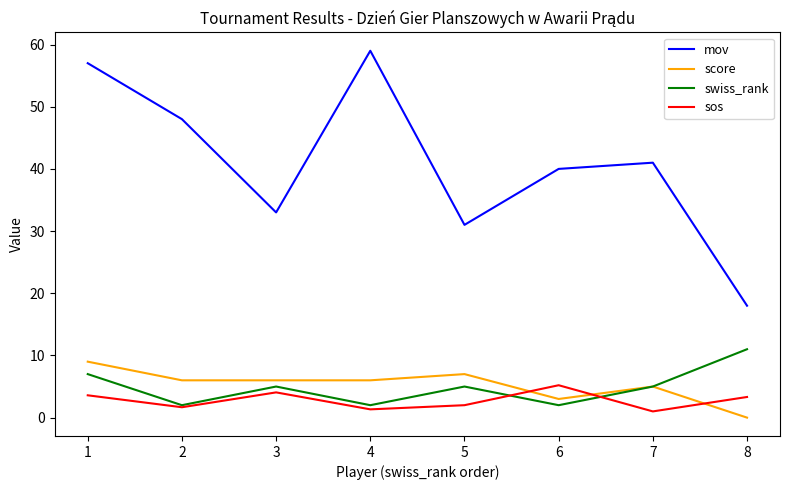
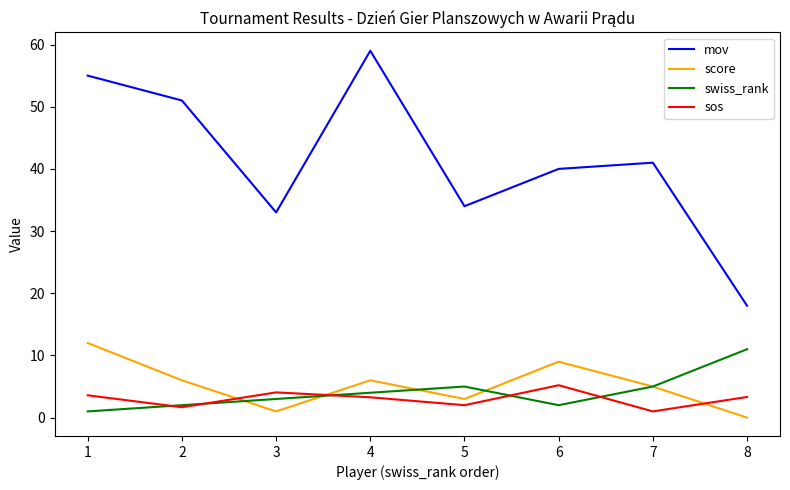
mov, 1: 57 -> 55
score, 1: 9 -> 12
swiss_rank, 1: 7 -> 1
mov, 2: 48 -> 51
score, 3: 6 -> 1
swiss_rank, 3: 5 -> 3
swiss_rank, 4: 2 -> 4
sos, 4: 1 -> 3
mov, 5: 31 -> 34
score, 5: 7 -> 3
score, 6: 3 -> 9
